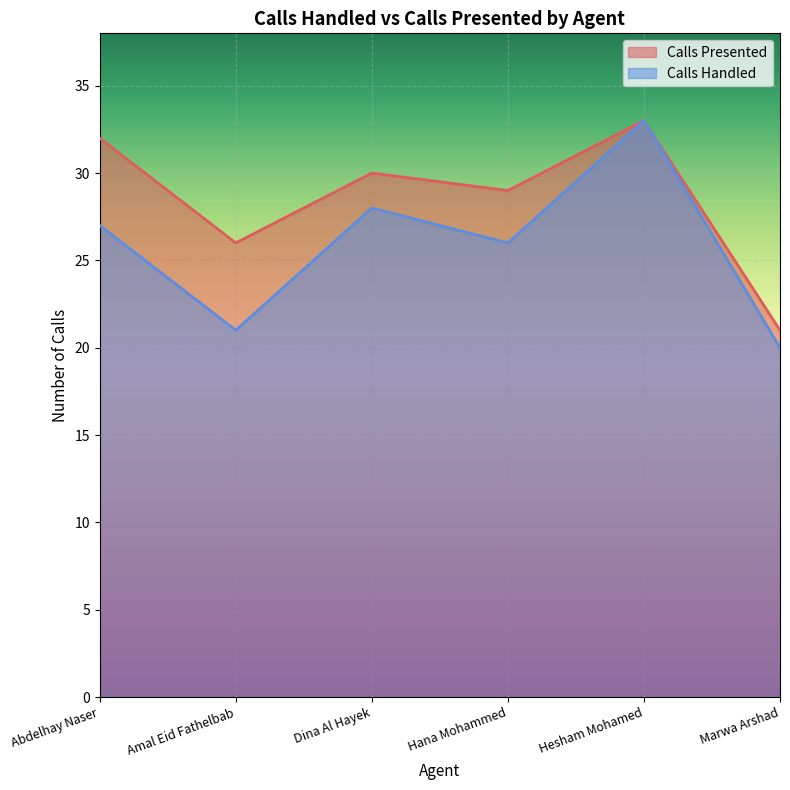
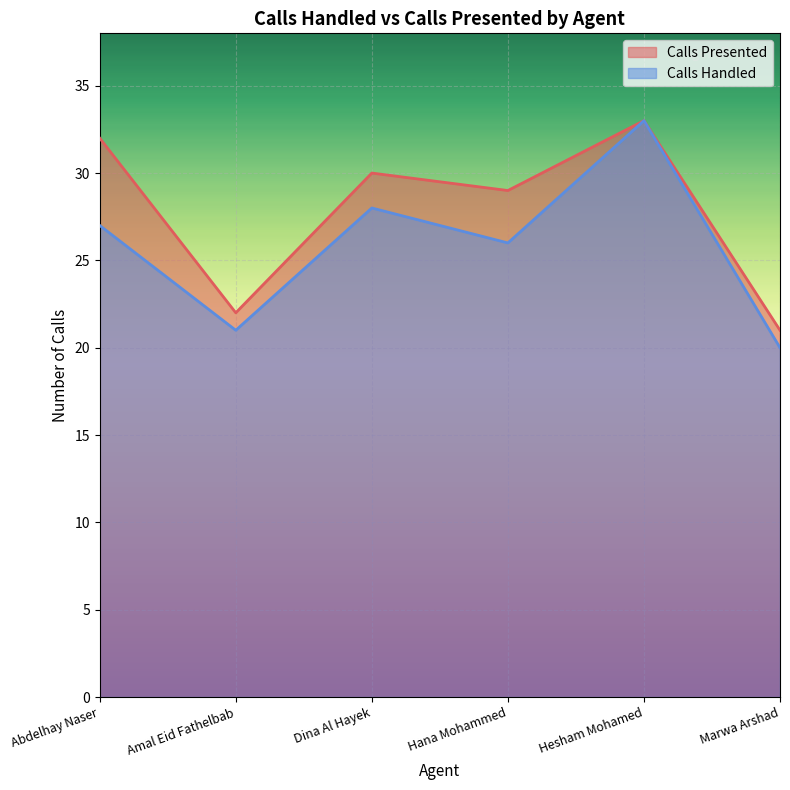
Calls Presented, Amal Eid Fathelbab: 26 -> 22
